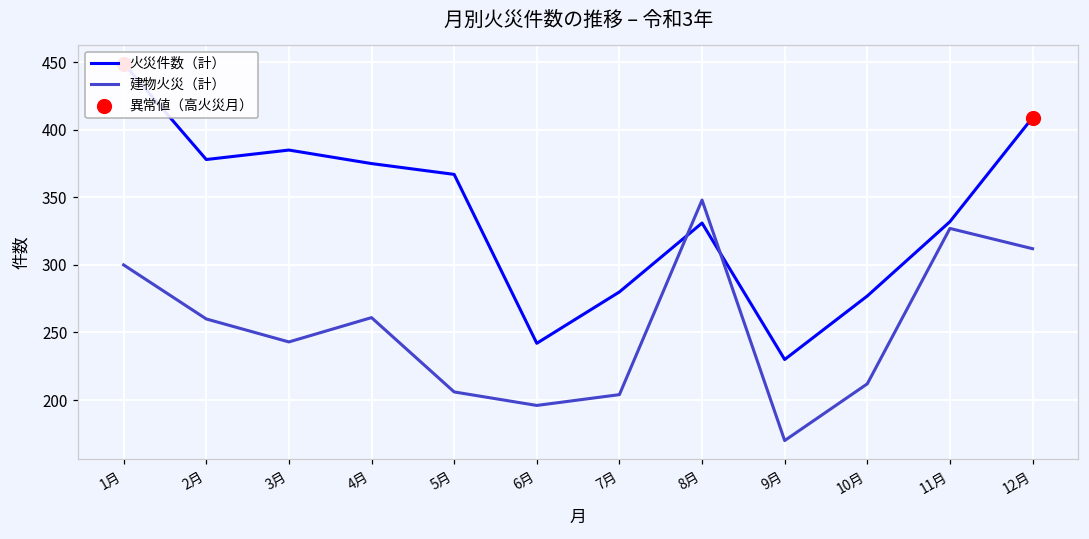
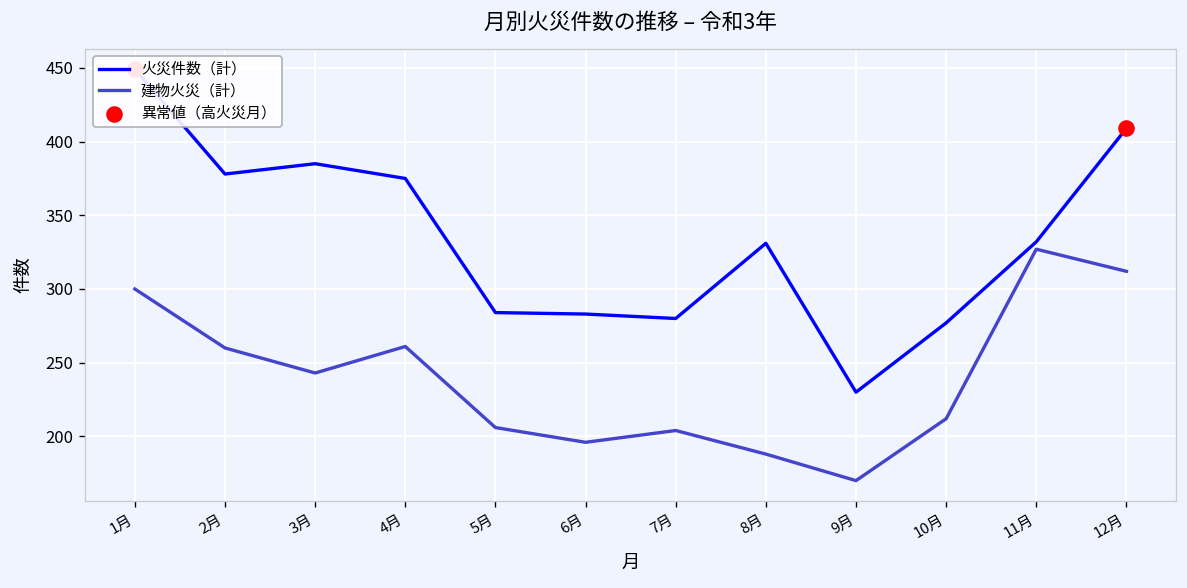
火災件数（計）, 5月: 367 -> 284
火災件数（計）, 6月: 242 -> 283
建物火災（計）, 8月: 348 -> 188
